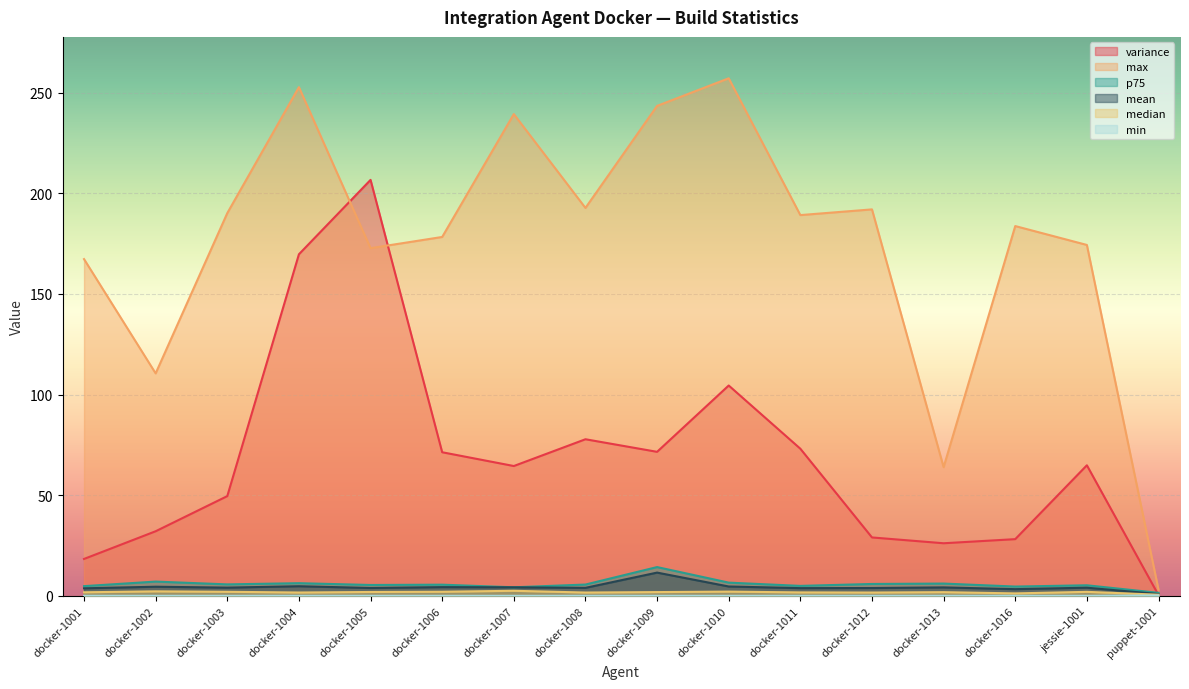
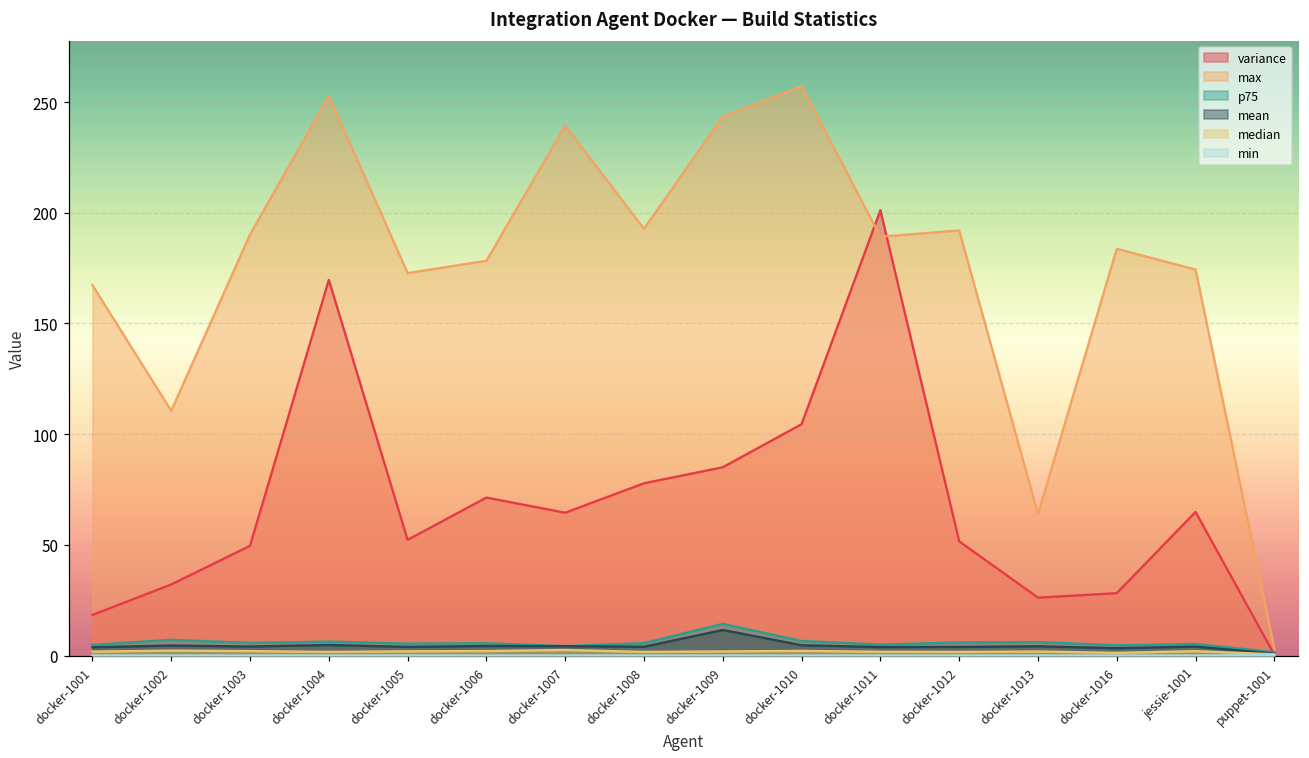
variance, docker-1005: 207 -> 52
variance, docker-1009: 72 -> 85
variance, docker-1011: 73 -> 201
variance, docker-1012: 29 -> 52
